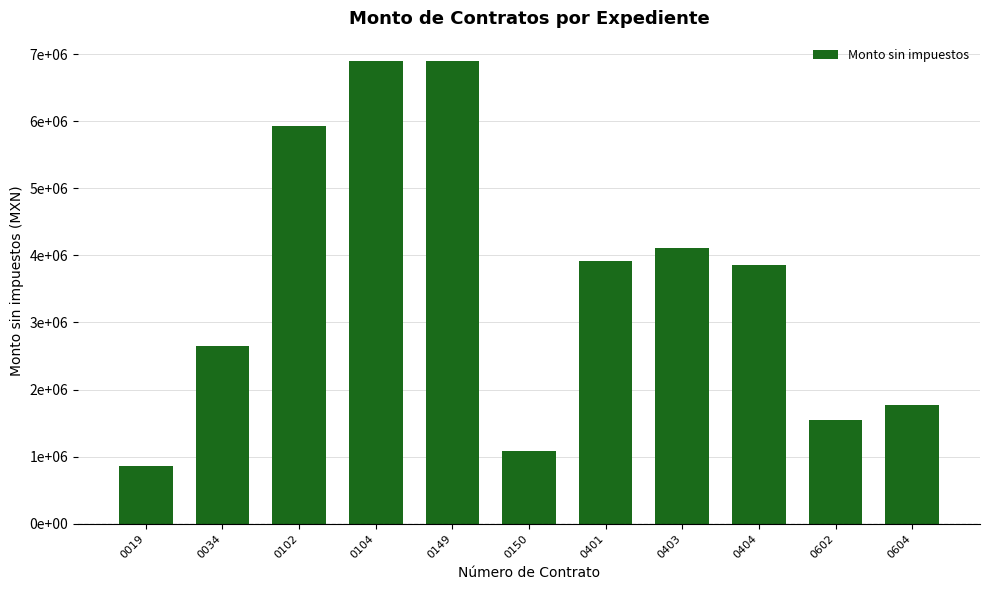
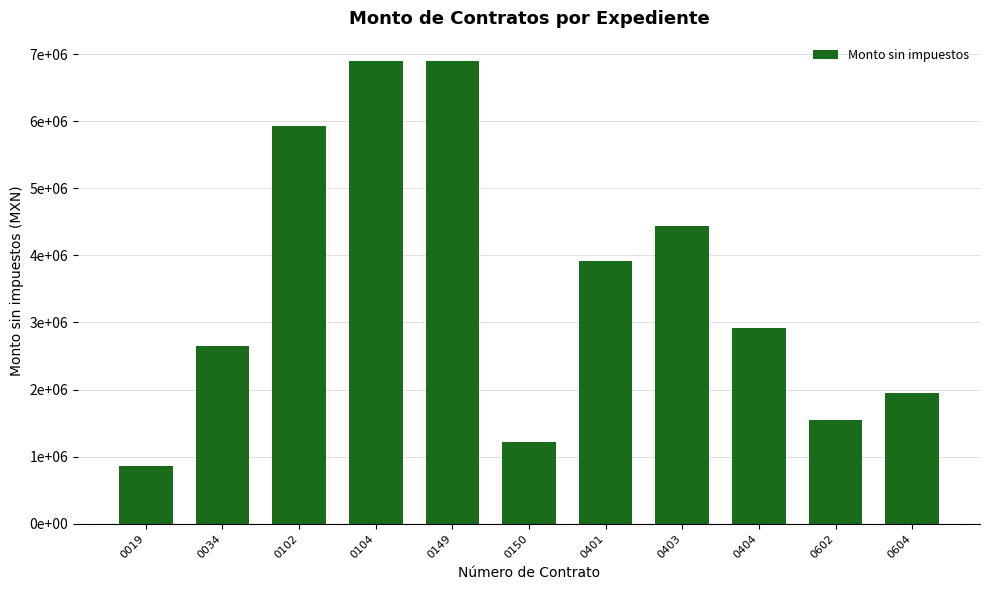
0150: 1100000 -> 1200000
0403: 4100000 -> 4400000
0404: 3900000 -> 2900000
0604: 1800000 -> 1900000
